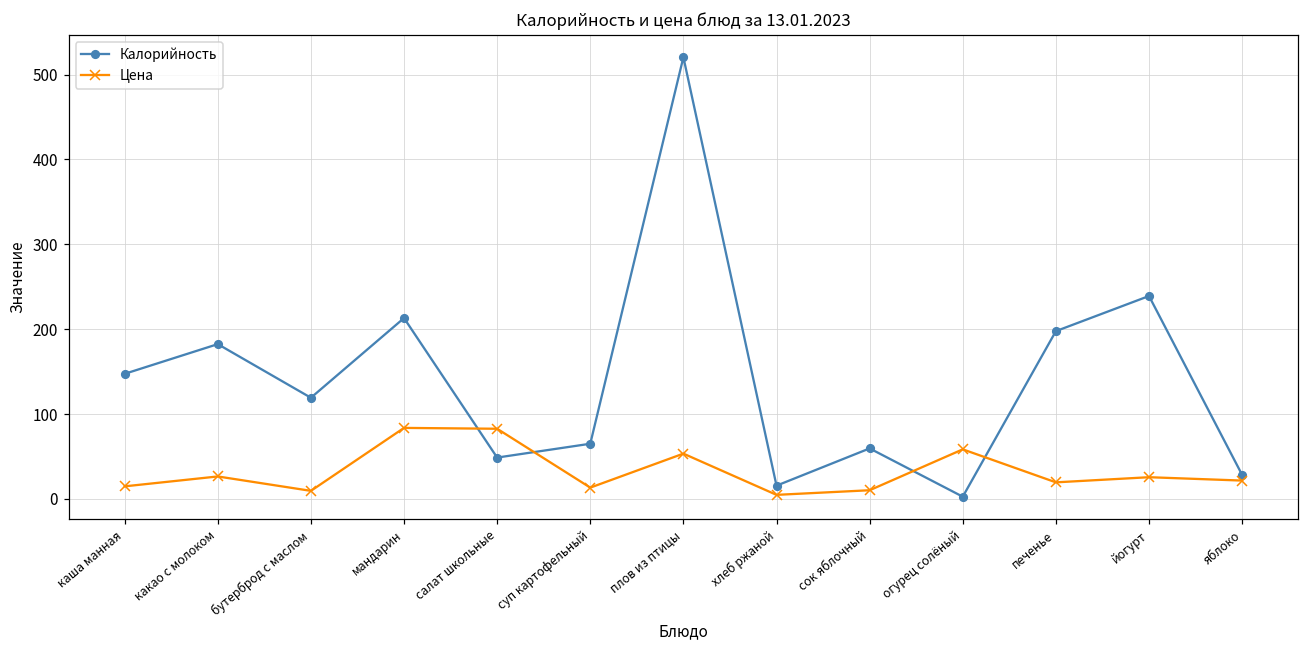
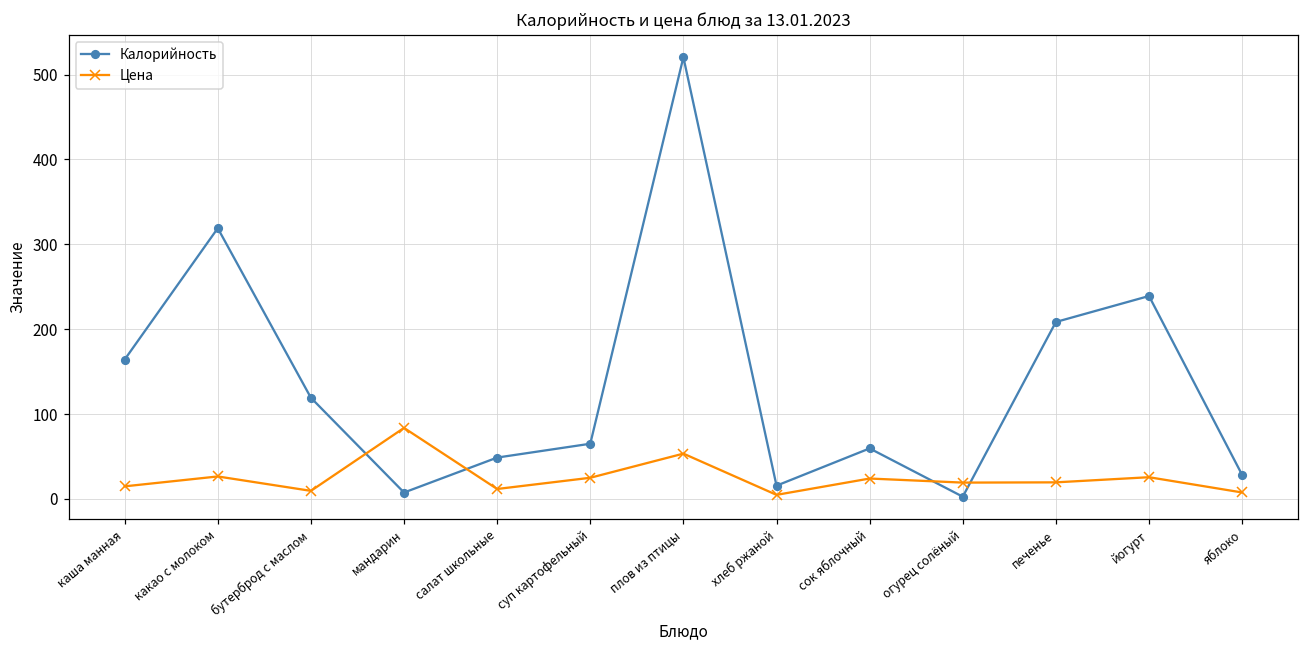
Калорийность, каша манная: 150 -> 160
Калорийность, какао с молоком: 180 -> 320
Калорийность, мандарин: 210 -> 10
Цена, салат школьные: 80 -> 10
Цена, суп картофельный: 10 -> 20
Цена, сок яблочный: 10 -> 20
Цена, огурец солёный: 60 -> 20
Калорийность, печенье: 200 -> 210
Цена, яблоко: 20 -> 10
